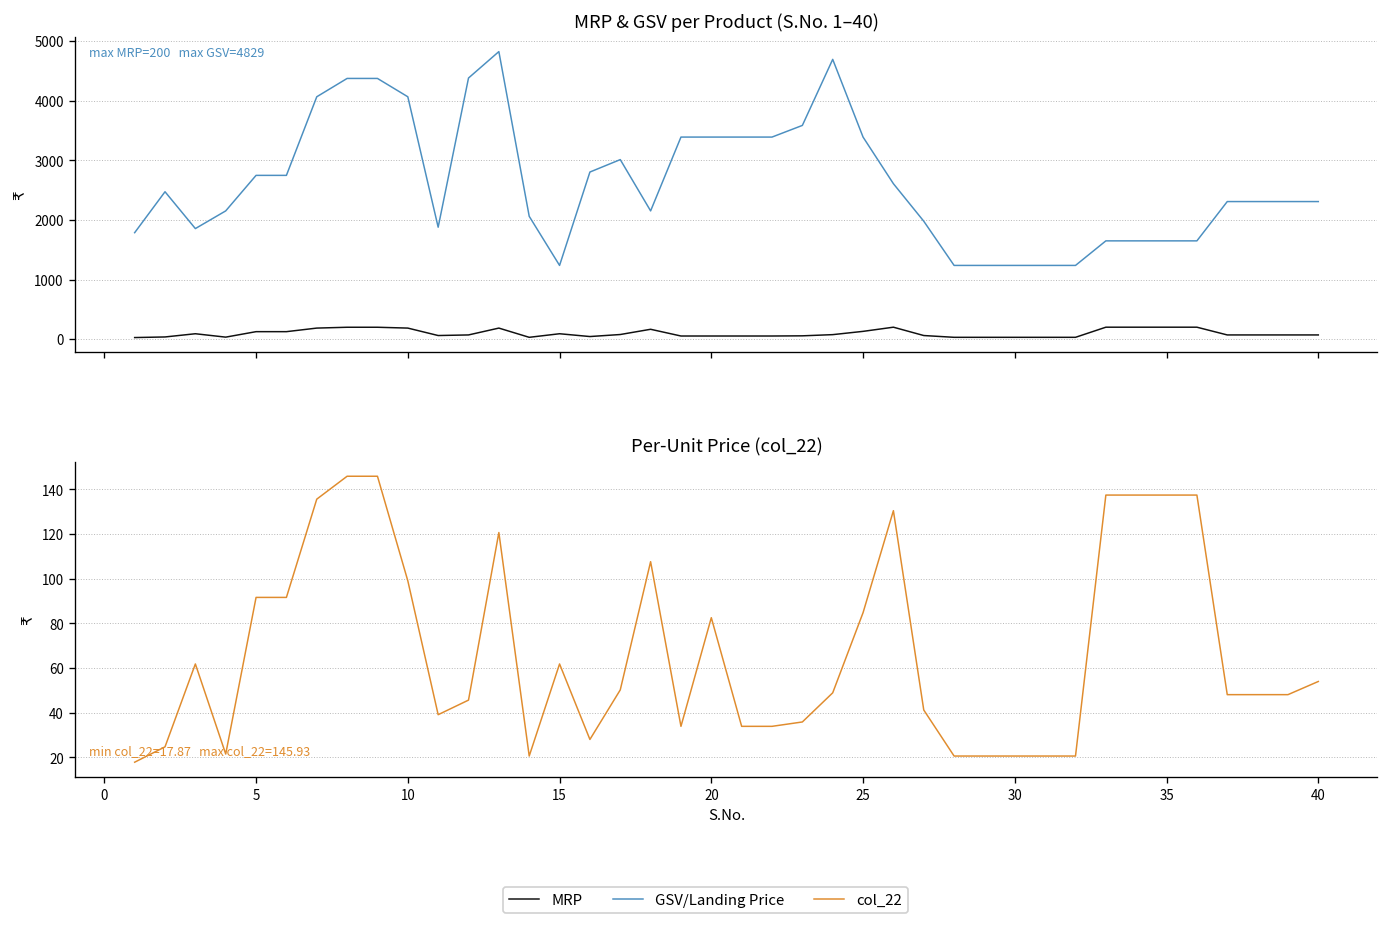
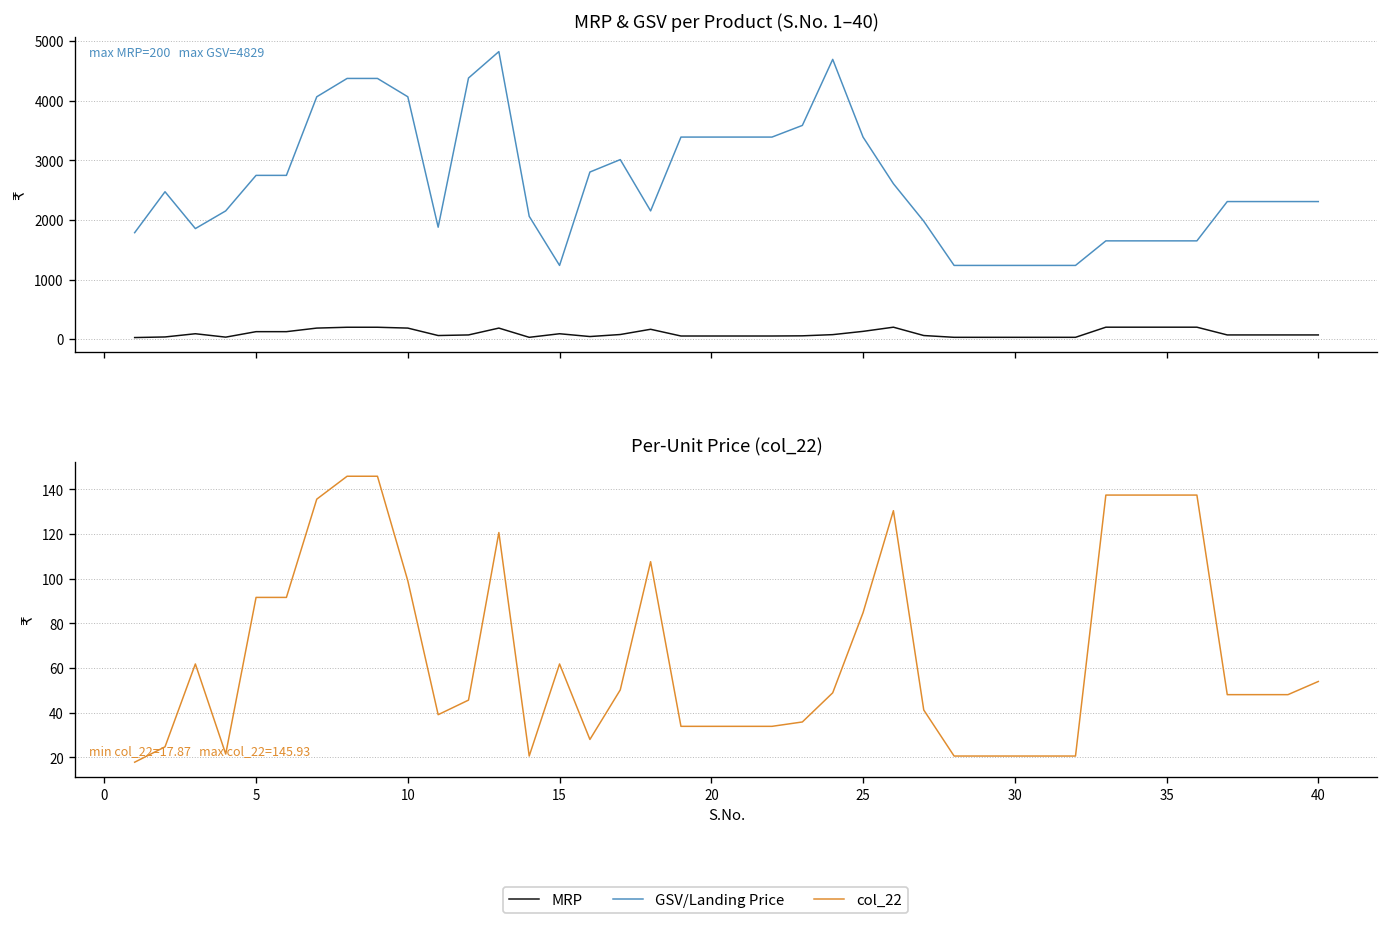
Per-Unit Price (col_22), 20: 83 -> 34
